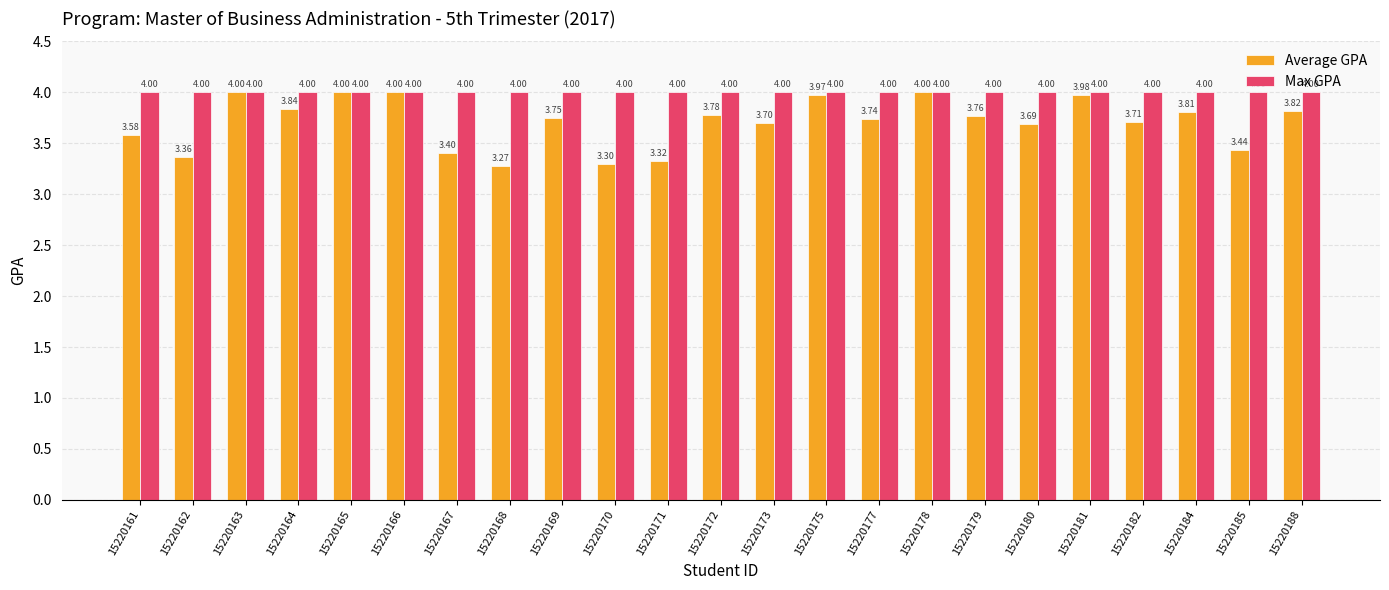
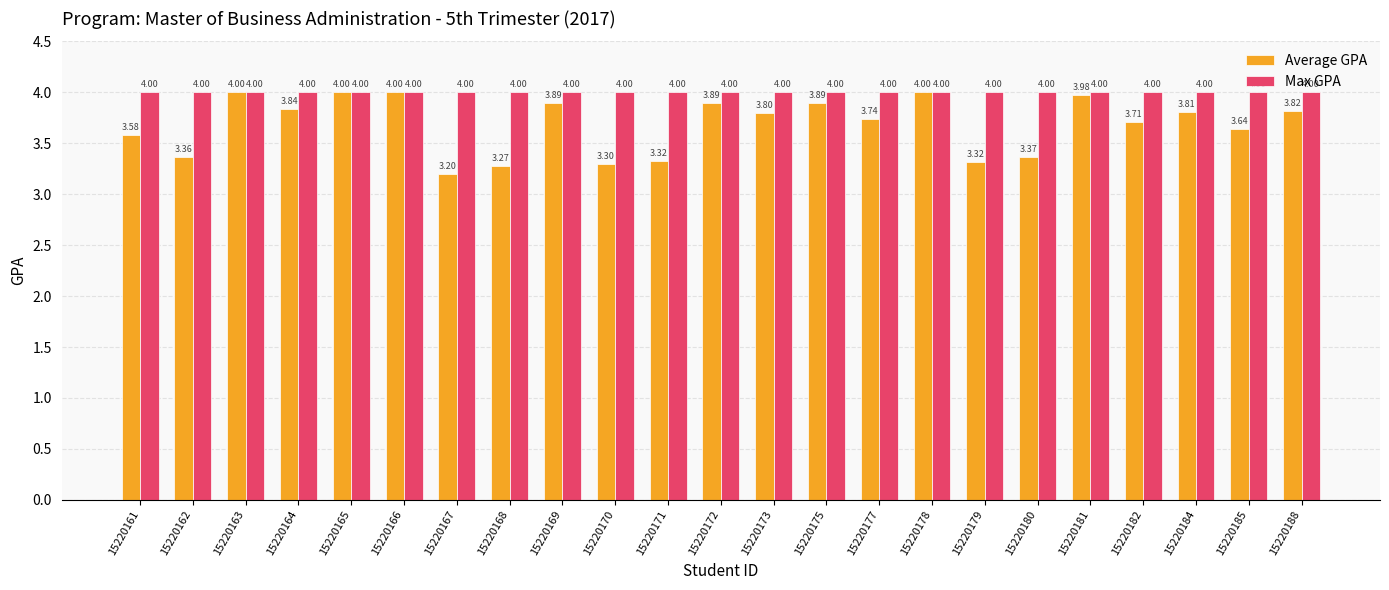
Average GPA, 15220167: 3.40 -> 3.20
Average GPA, 15220169: 3.75 -> 3.89
Average GPA, 15220172: 3.78 -> 3.89
Average GPA, 15220173: 3.70 -> 3.80
Average GPA, 15220175: 3.97 -> 3.89
Average GPA, 15220179: 3.76 -> 3.32
Average GPA, 15220180: 3.69 -> 3.37
Average GPA, 15220185: 3.44 -> 3.64
